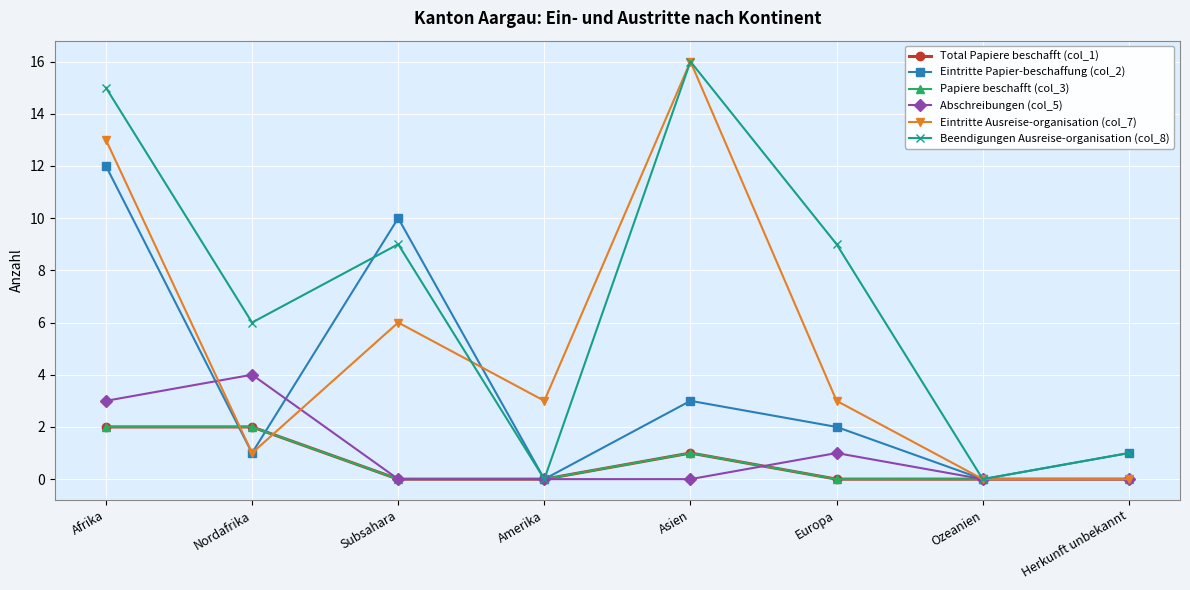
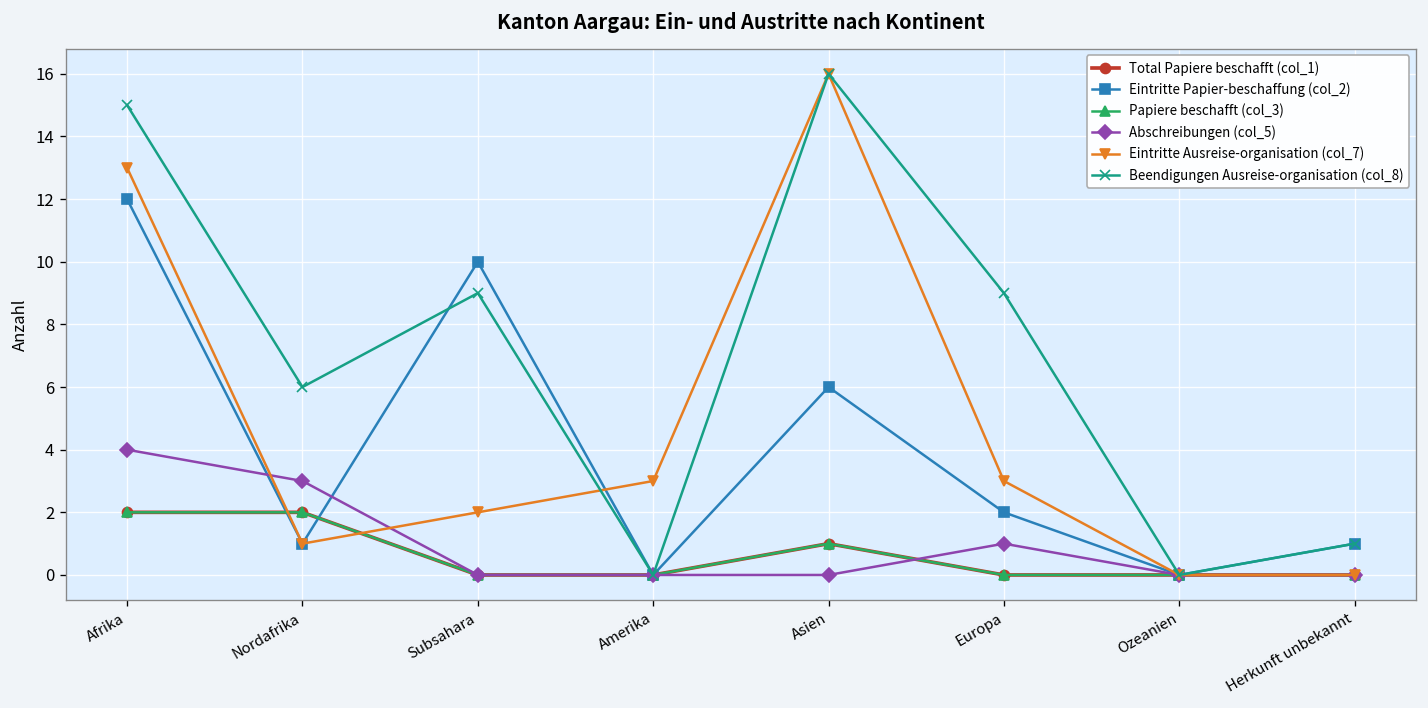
Abschreibungen (col_5), Afrika: 3 -> 4
Abschreibungen (col_5), Nordafrika: 4 -> 3
Eintritte Ausreise-organisation (col_7), Subsahara: 6 -> 2
Eintritte Papier-beschaffung (col_2), Asien: 3 -> 6
